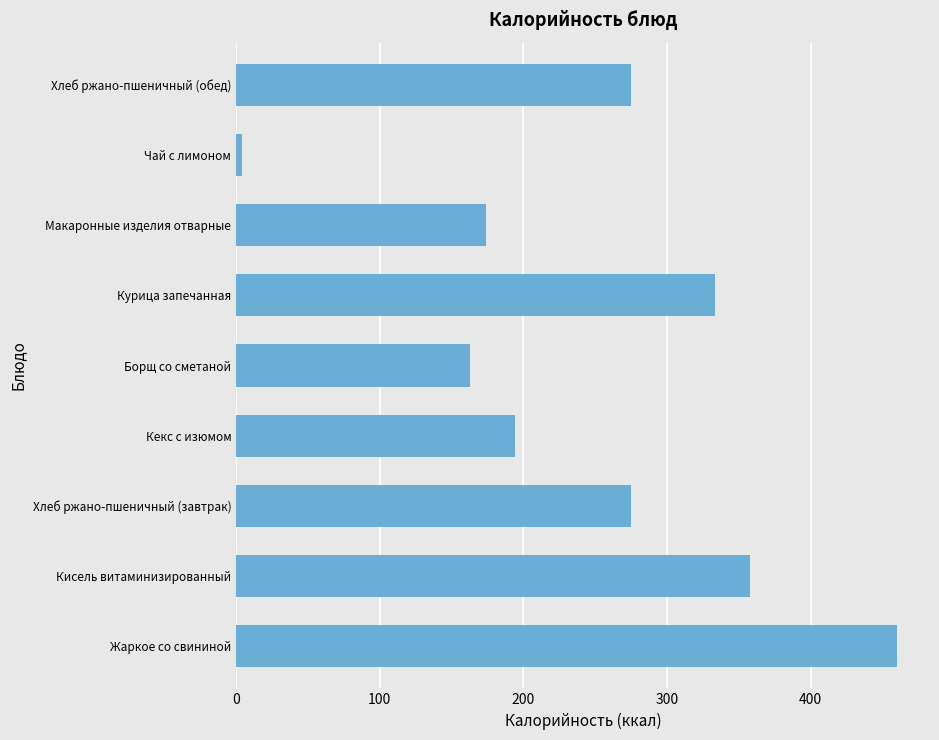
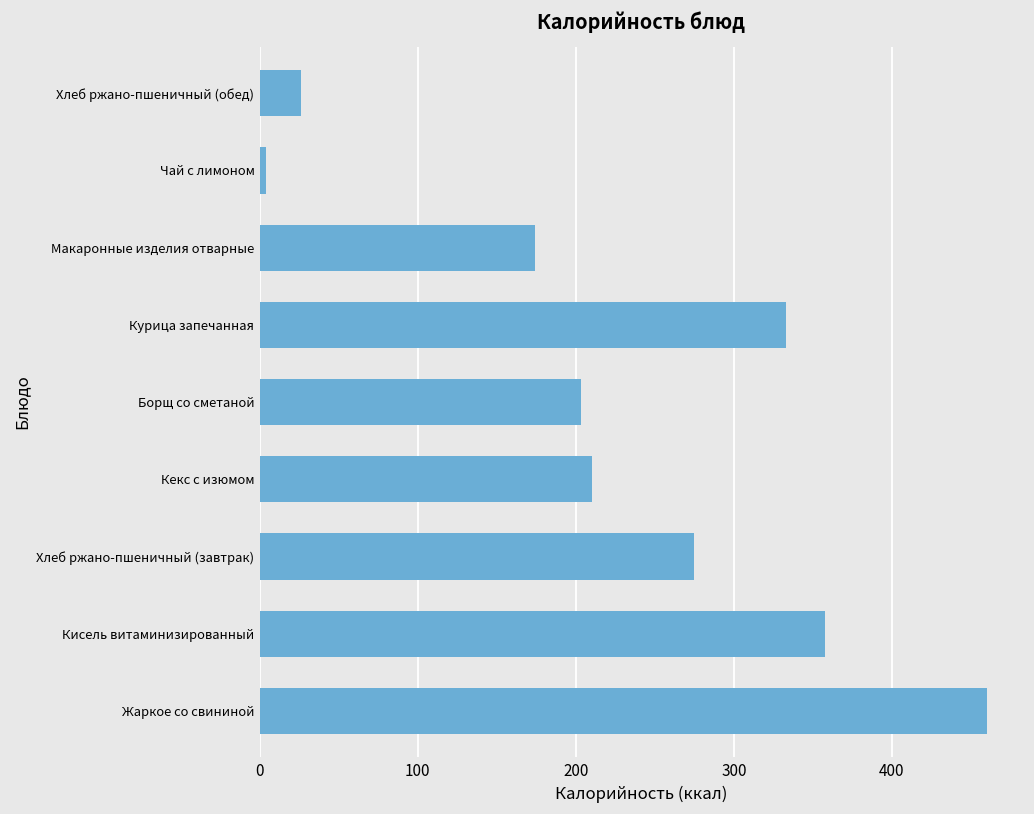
Хлеб ржано-пшеничный (обед): 275 -> 26
Борщ со сметаной: 163 -> 203
Кекс с изюмом: 194 -> 210
